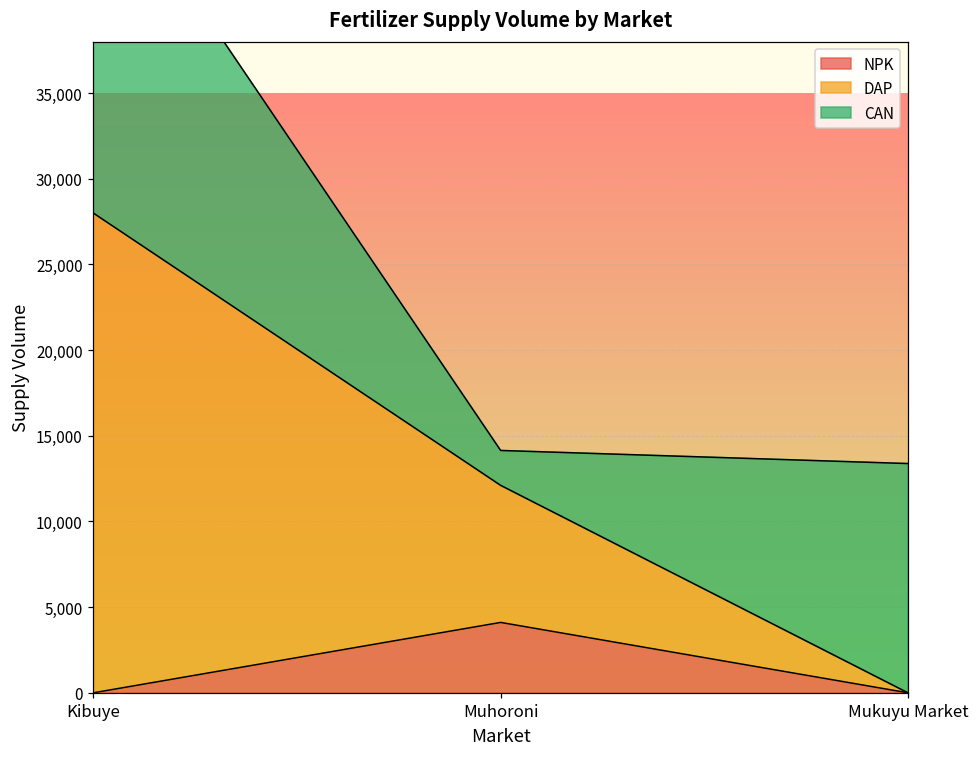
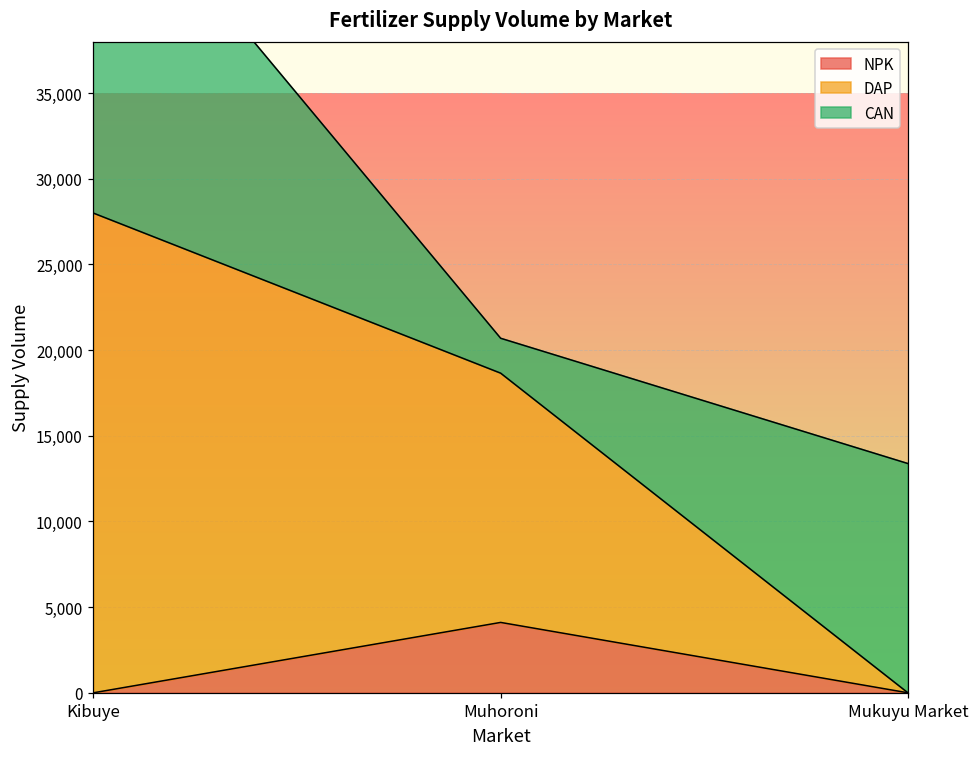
DAP, Muhoroni: 8,000 -> 14,500
